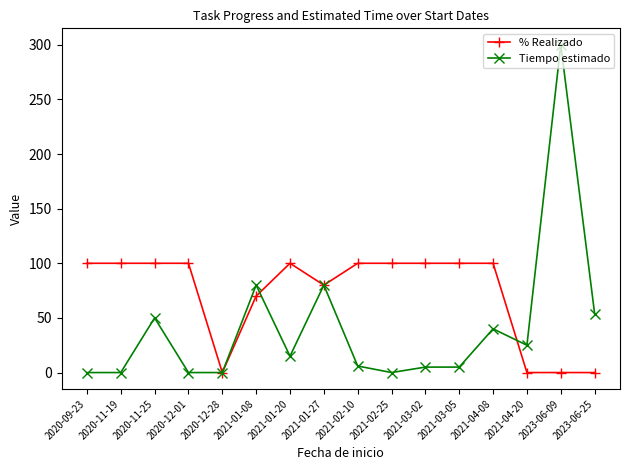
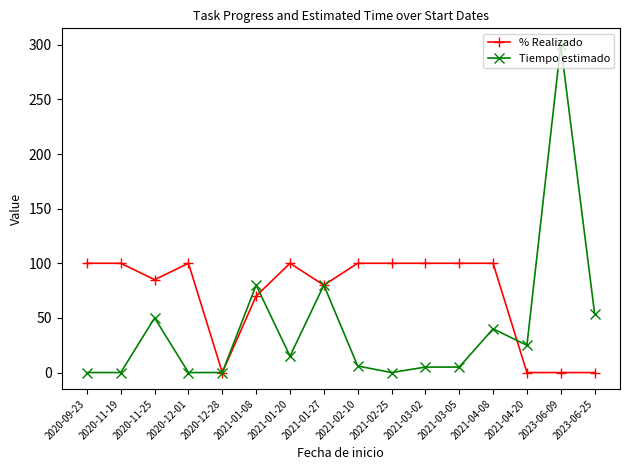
% Realizado, 2020-11-25: 100 -> 85
